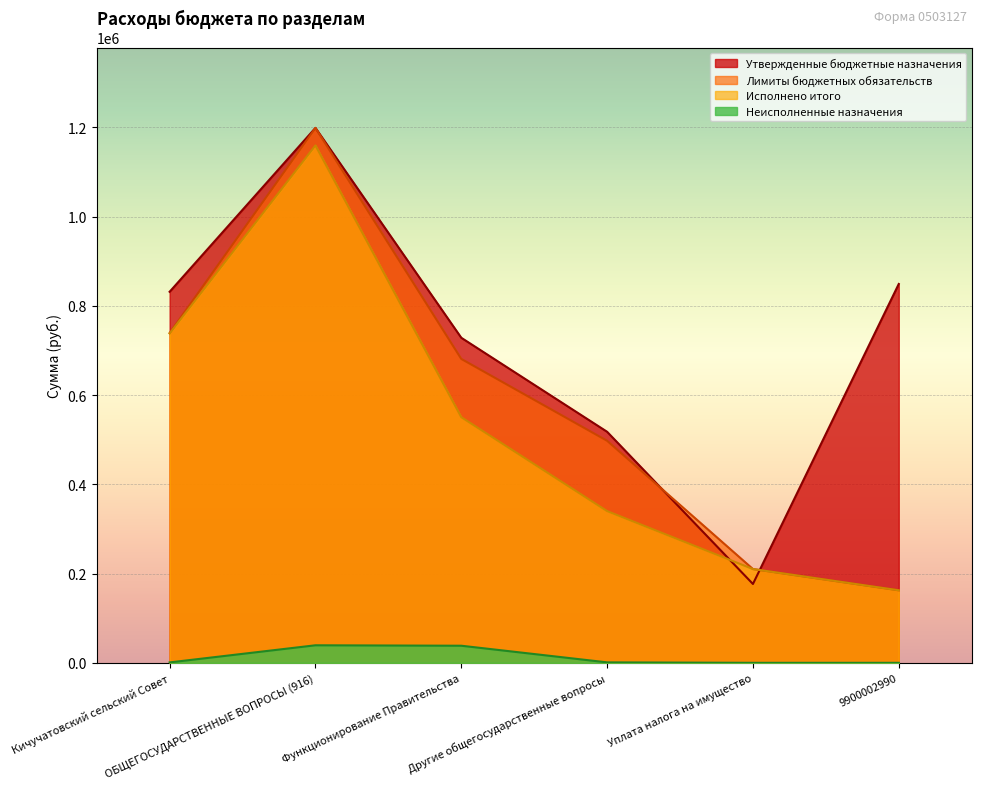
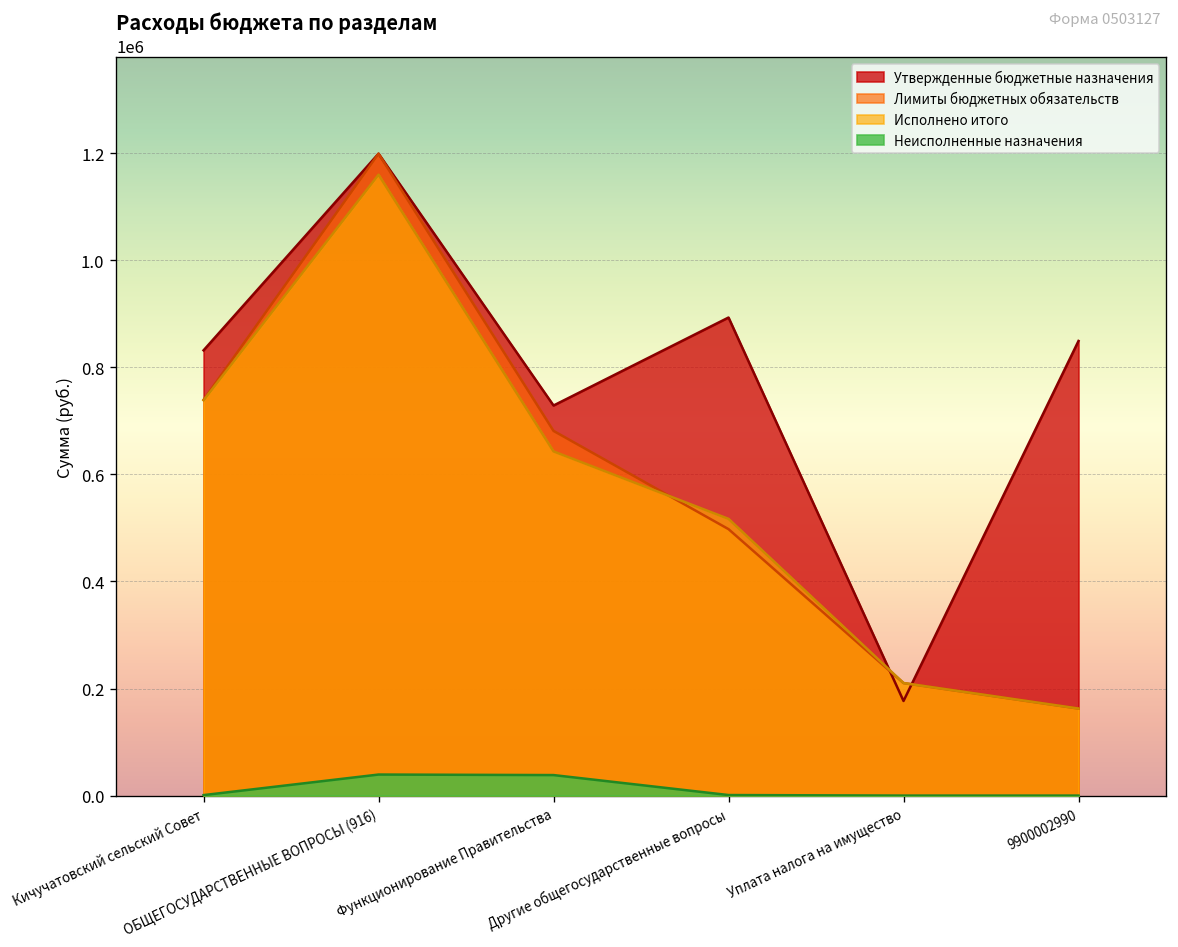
Исполнено итого, Функционирование Правительства: 550000 -> 640000
Утвержденные бюджетные назначения, Другие общегосударственные вопросы: 520000 -> 890000
Исполнено итого, Другие общегосударственные вопросы: 340000 -> 520000
